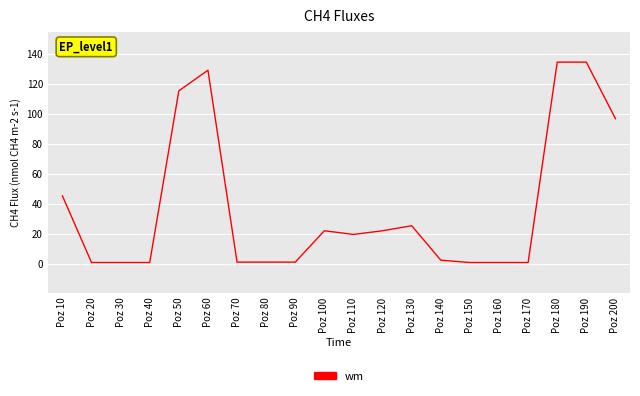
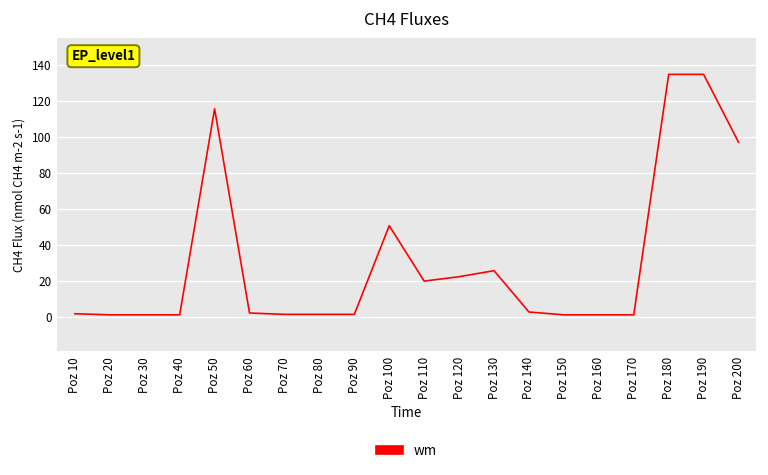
Poz 10: 46 -> 2
Poz 60: 129 -> 2
Poz 100: 22 -> 51
